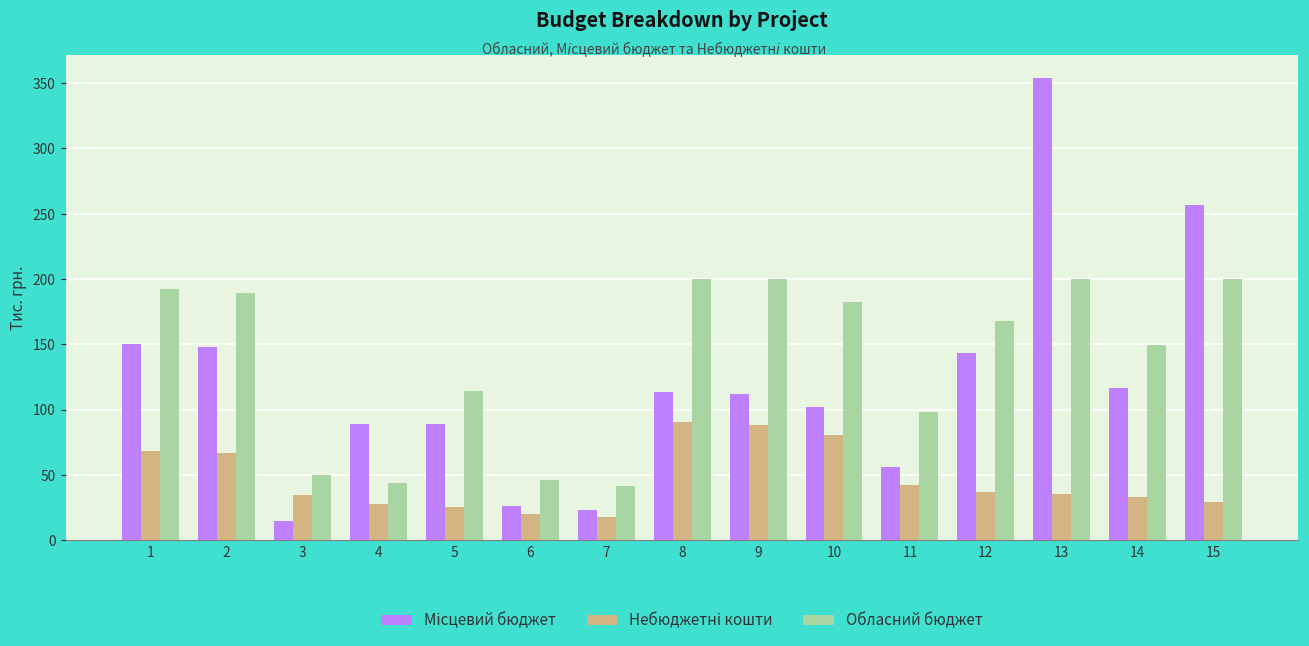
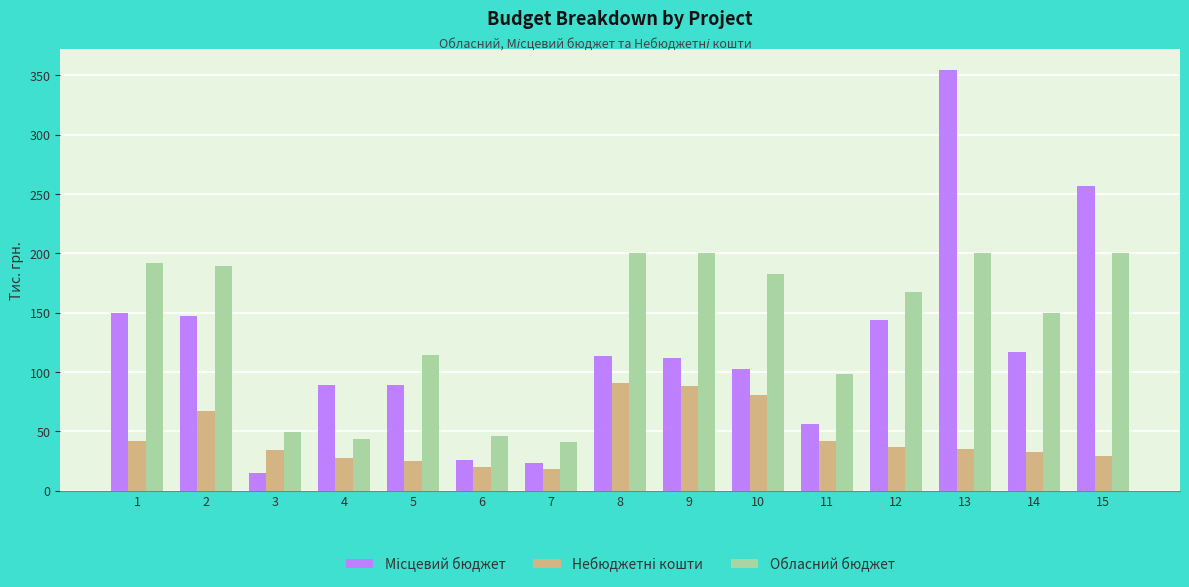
Небюджетні кошти, 1: 68 -> 42
